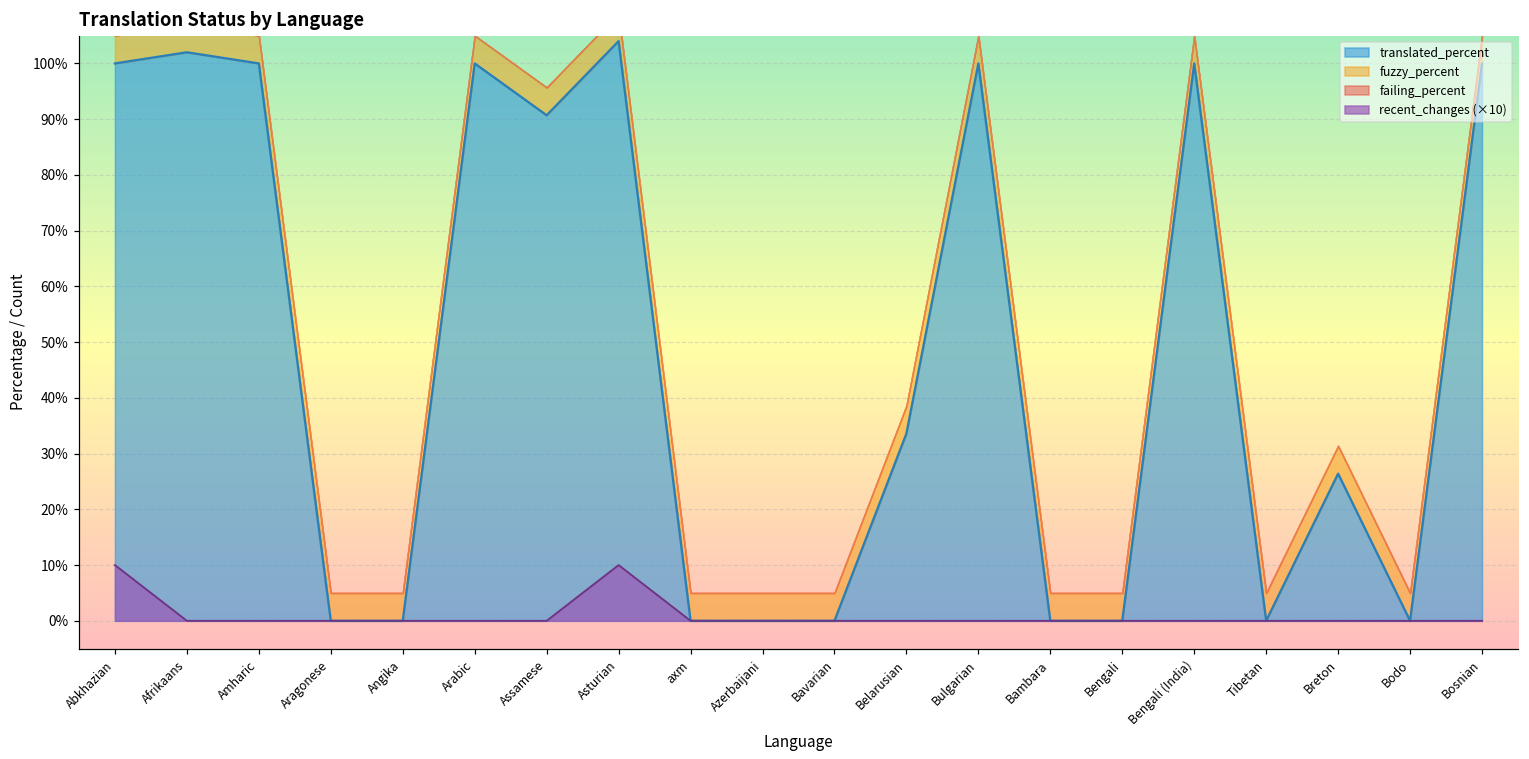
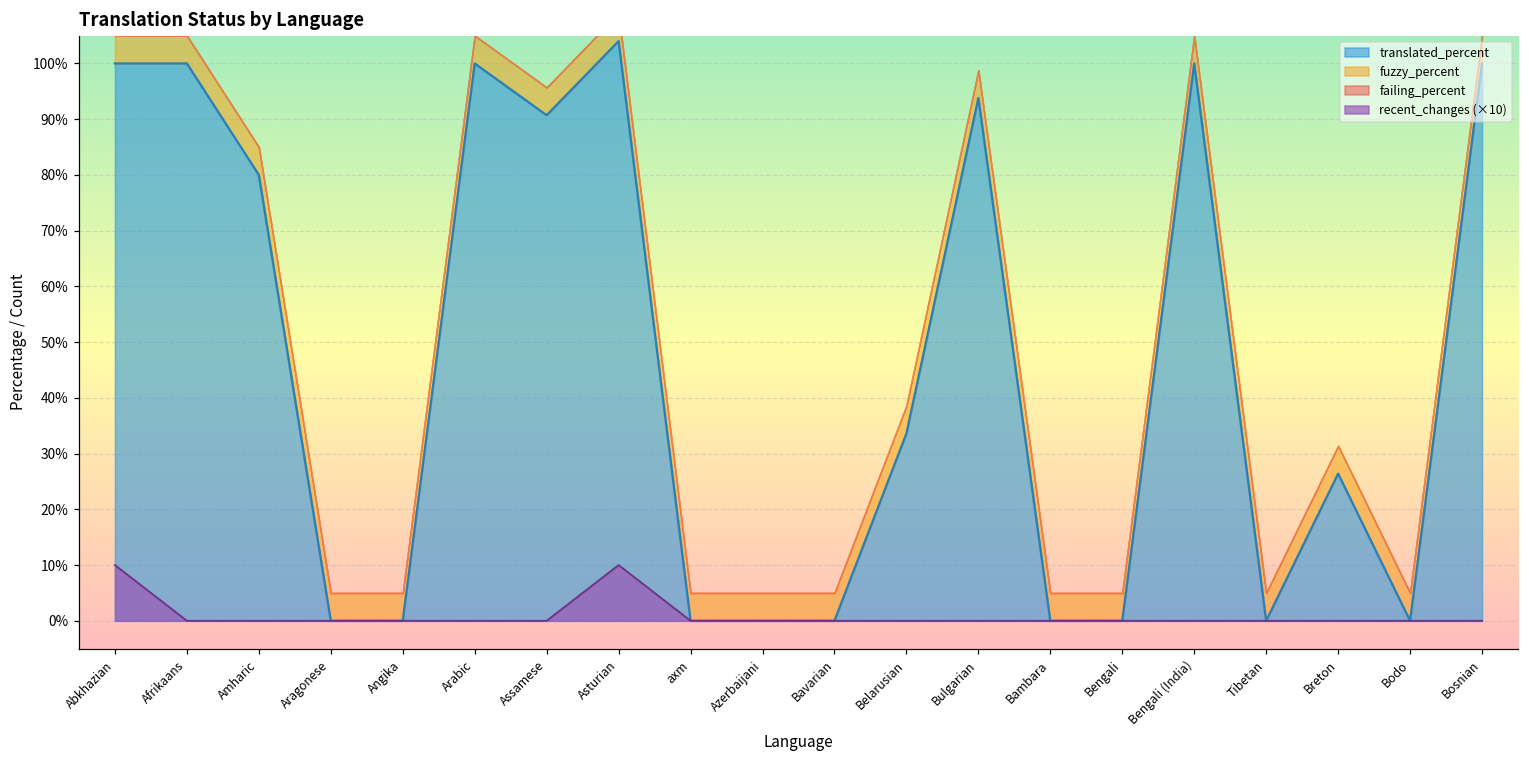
translated_percent, Afrikaans: 102% -> 100%
translated_percent, Amharic: 100% -> 80%
translated_percent, Bulgarian: 100% -> 94%
